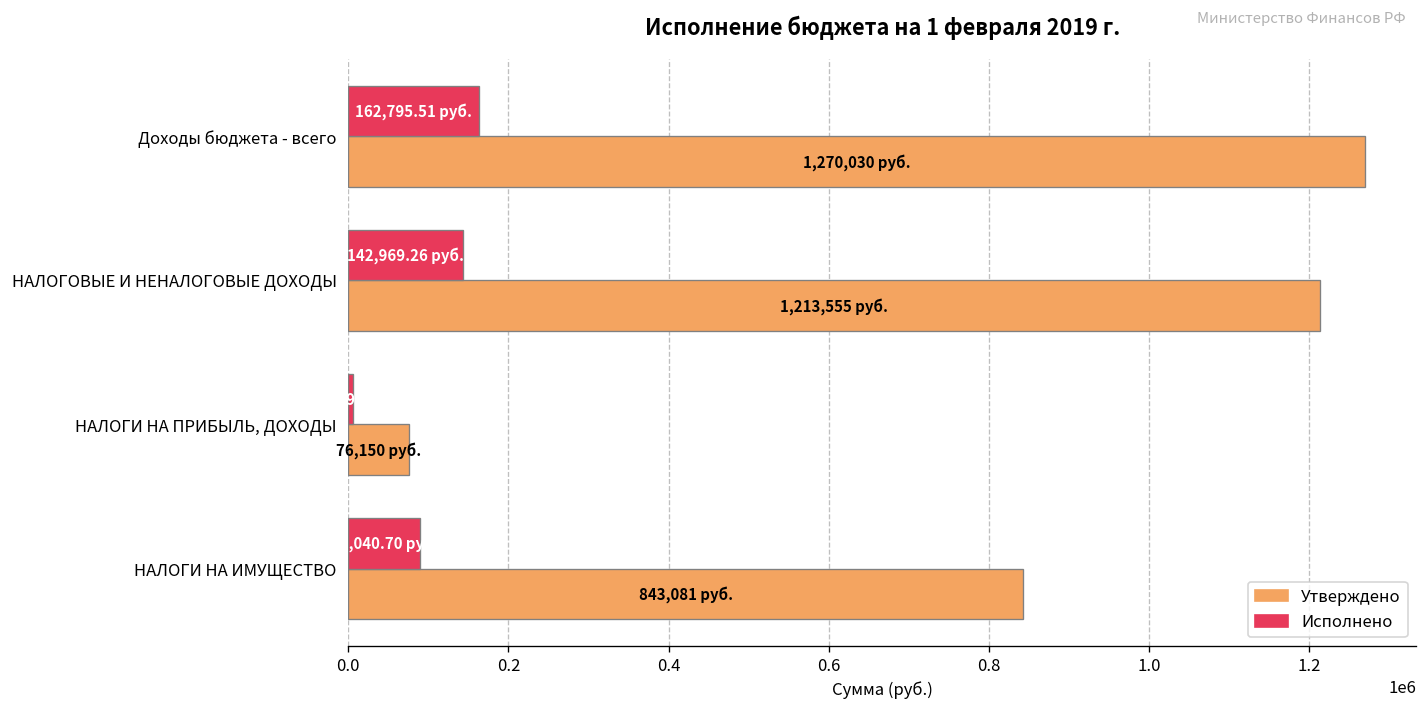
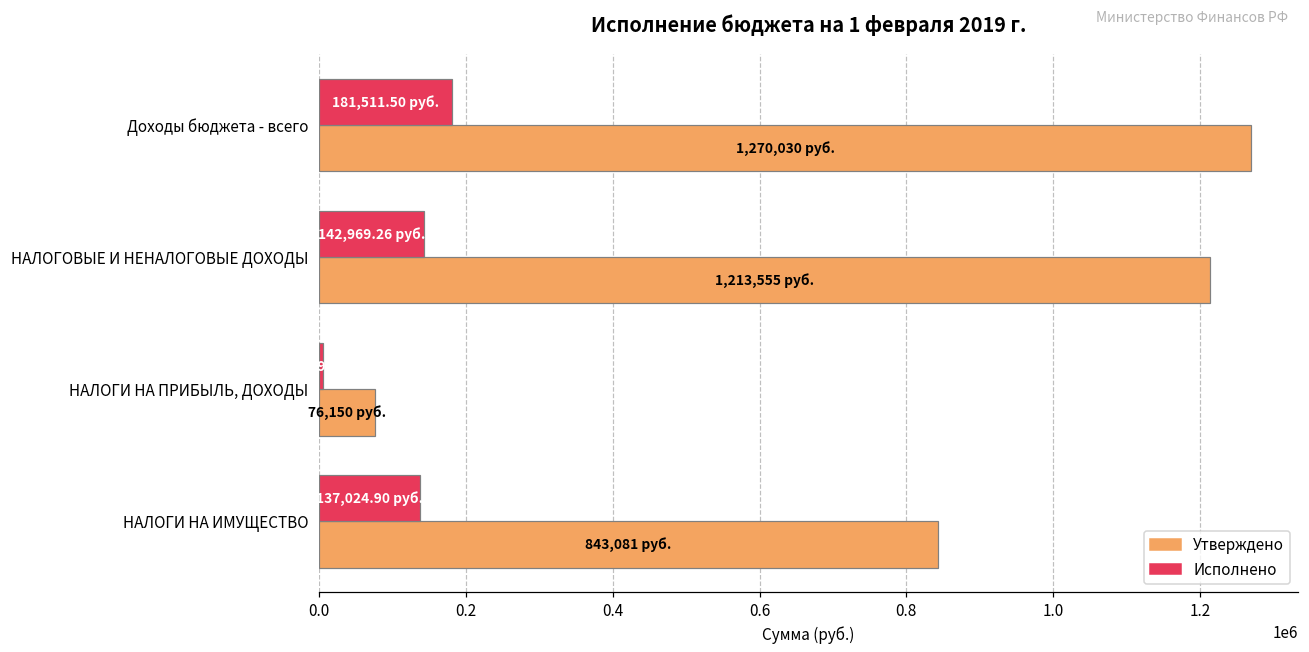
Исполнено, Доходы бюджета - всего: 162,795.51 -> 181,511.50
Исполнено, НАЛОГИ НА ИМУЩЕСТВО: 90,040.70 -> 137,024.90
